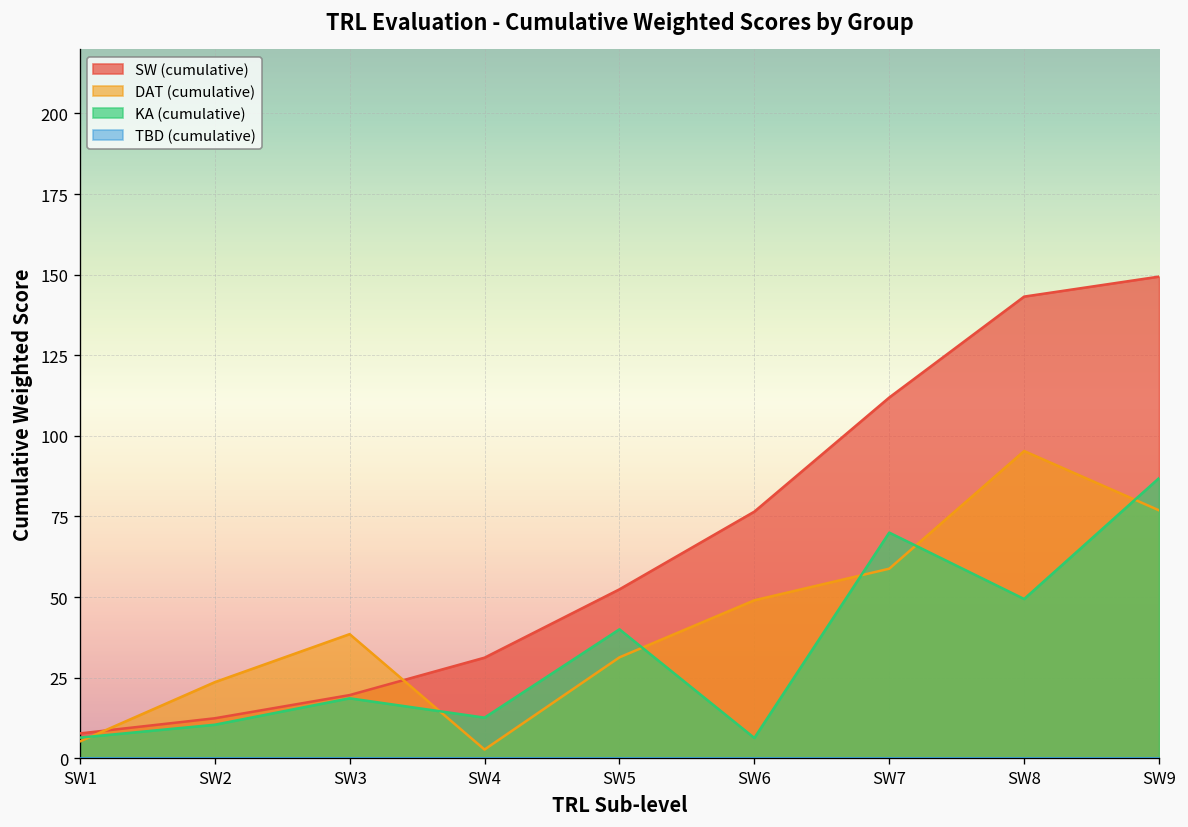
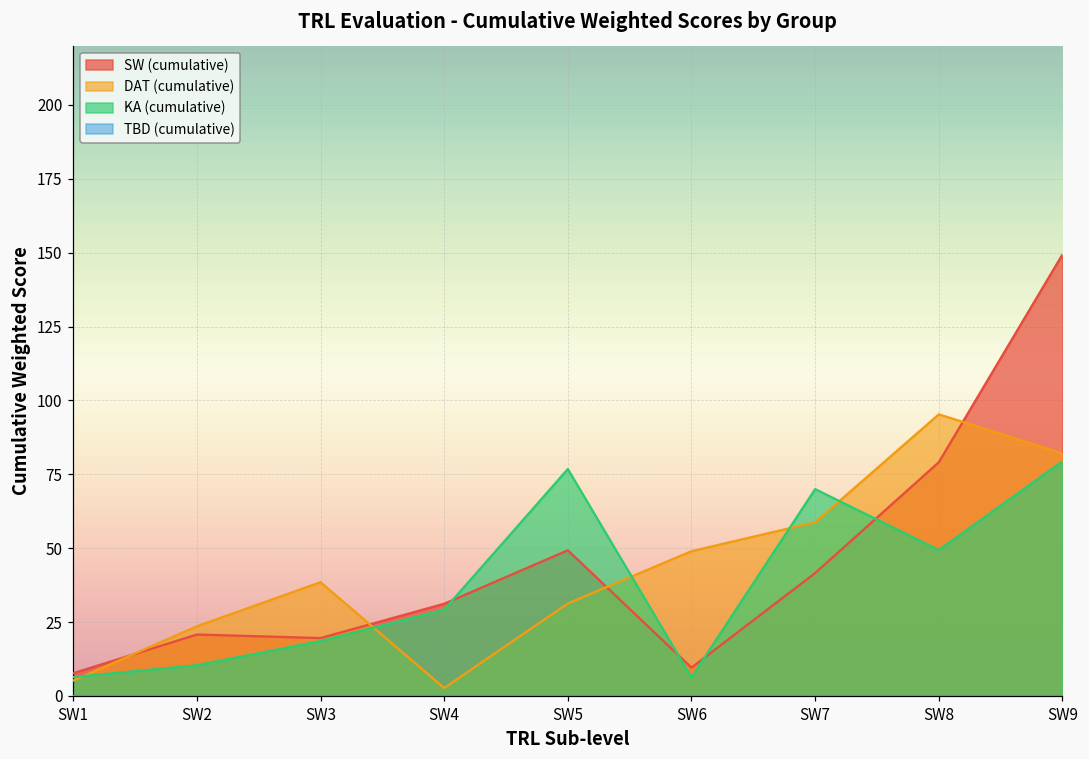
SW (cumulative), SW2: 12 -> 21
KA (cumulative), SW4: 13 -> 29
SW (cumulative), SW5: 52 -> 49
KA (cumulative), SW5: 40 -> 77
SW (cumulative), SW6: 77 -> 10
SW (cumulative), SW7: 112 -> 42
SW (cumulative), SW8: 143 -> 79
DAT (cumulative), SW9: 77 -> 82
KA (cumulative), SW9: 87 -> 79
